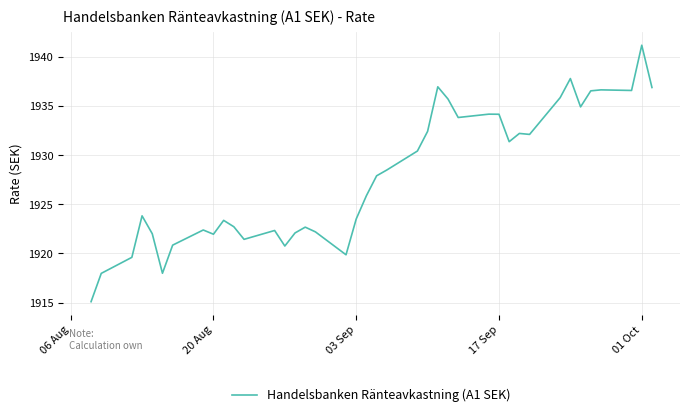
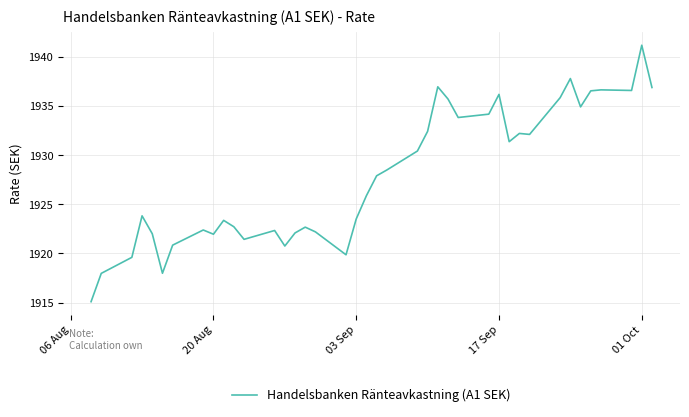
17 Sep: 1934 -> 1936
